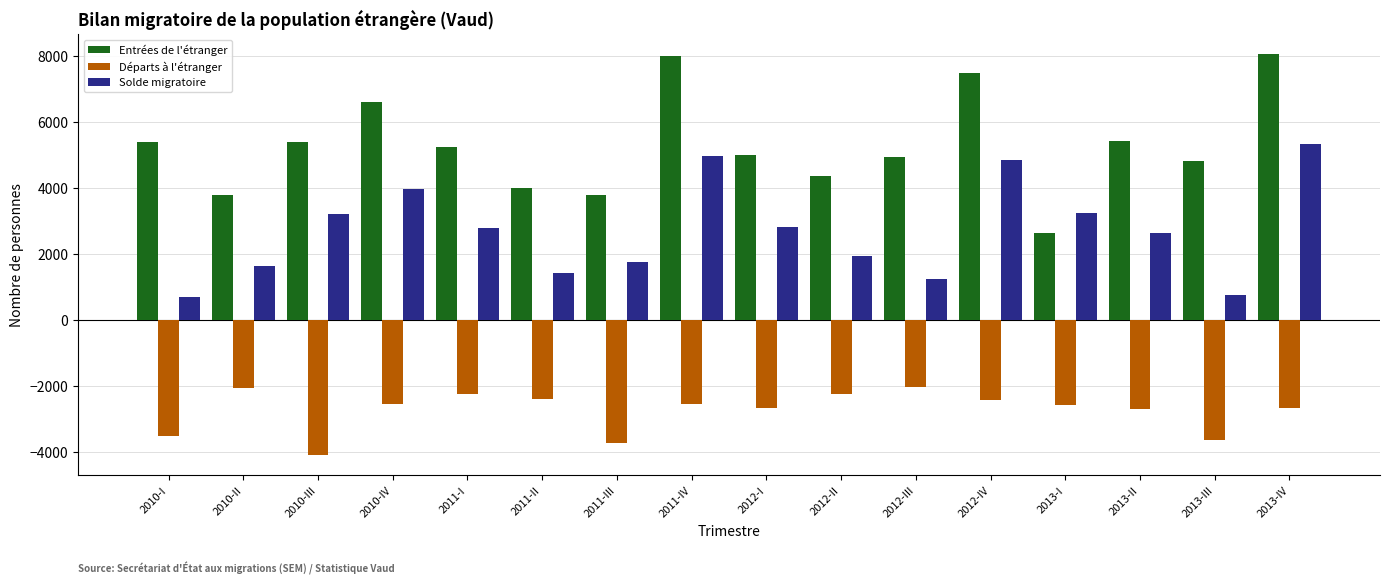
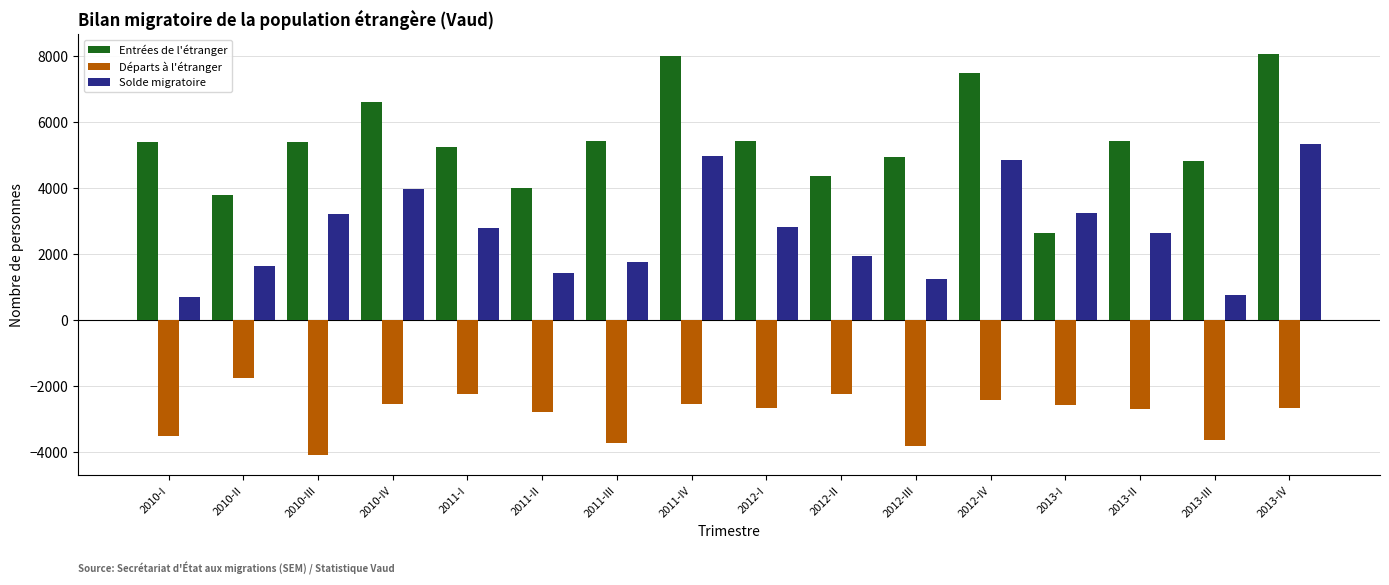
Départs à l'étranger, 2010-II: -2100 -> -1700
Départs à l'étranger, 2011-II: -2400 -> -2800
Entrées de l'étranger, 2011-III: 3800 -> 5400
Entrées de l'étranger, 2012-I: 5000 -> 5400
Départs à l'étranger, 2012-III: -2000 -> -3800
